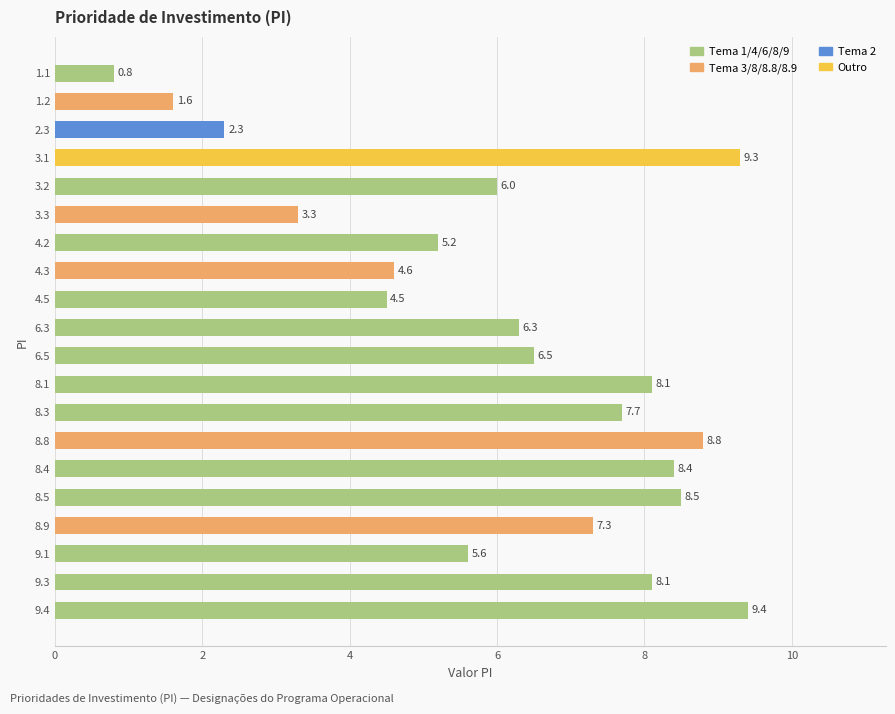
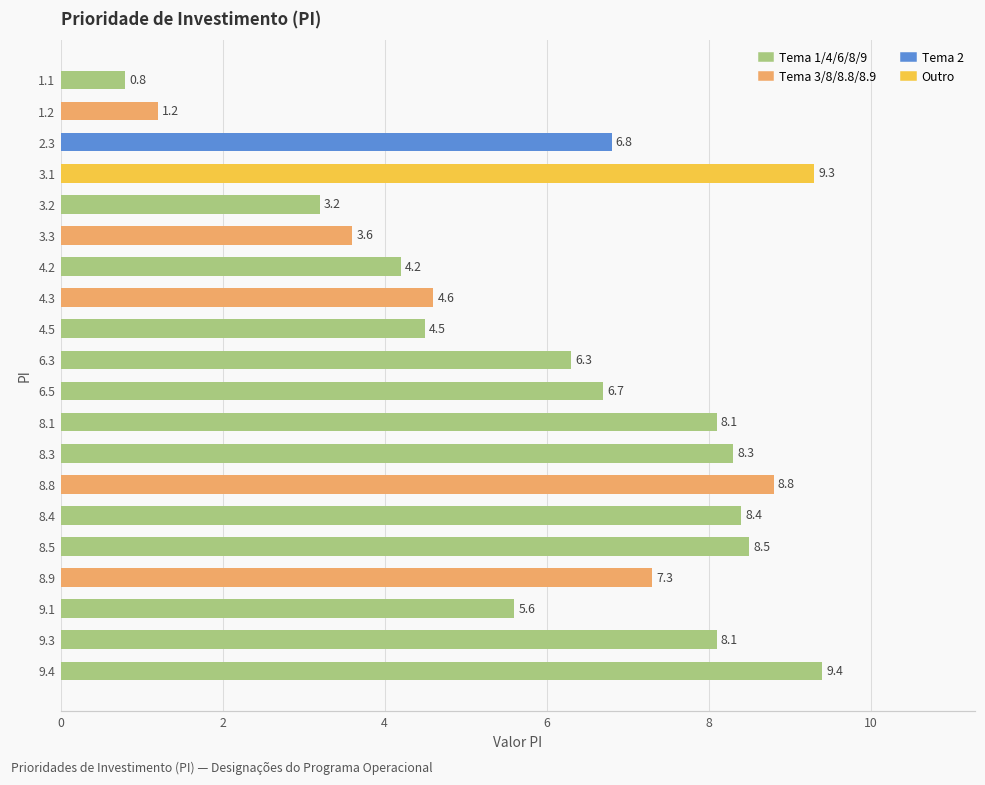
1.2: 1.6 -> 1.2
2.3: 2.3 -> 6.8
3.2: 6.0 -> 3.2
3.3: 3.3 -> 3.6
4.2: 5.2 -> 4.2
6.5: 6.5 -> 6.7
8.3: 7.7 -> 8.3
